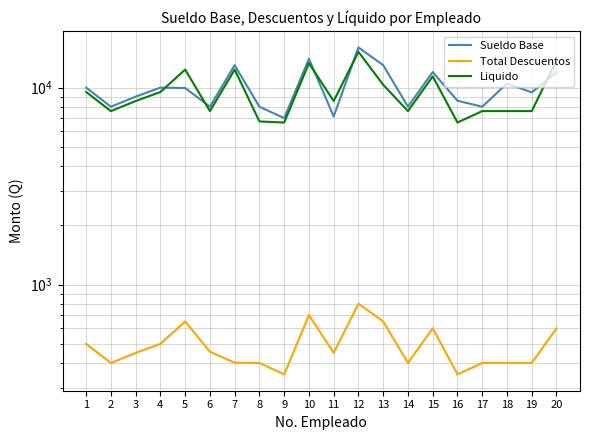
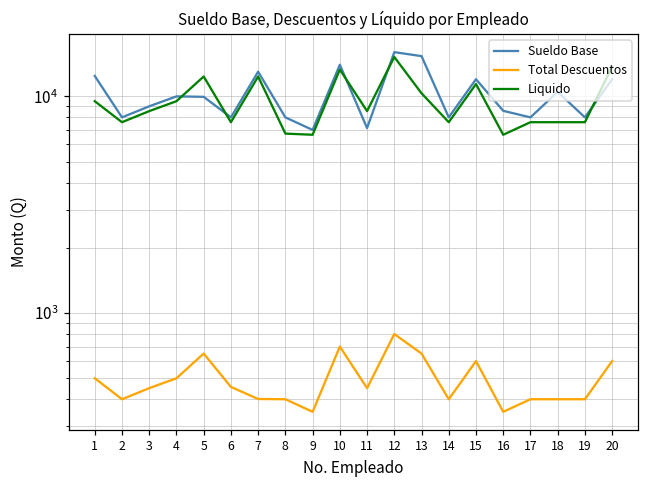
Sueldo Base, 1: 10000 -> 12000
Sueldo Base, 13: 13000 -> 15000
Sueldo Base, 19: 9000 -> 8000
